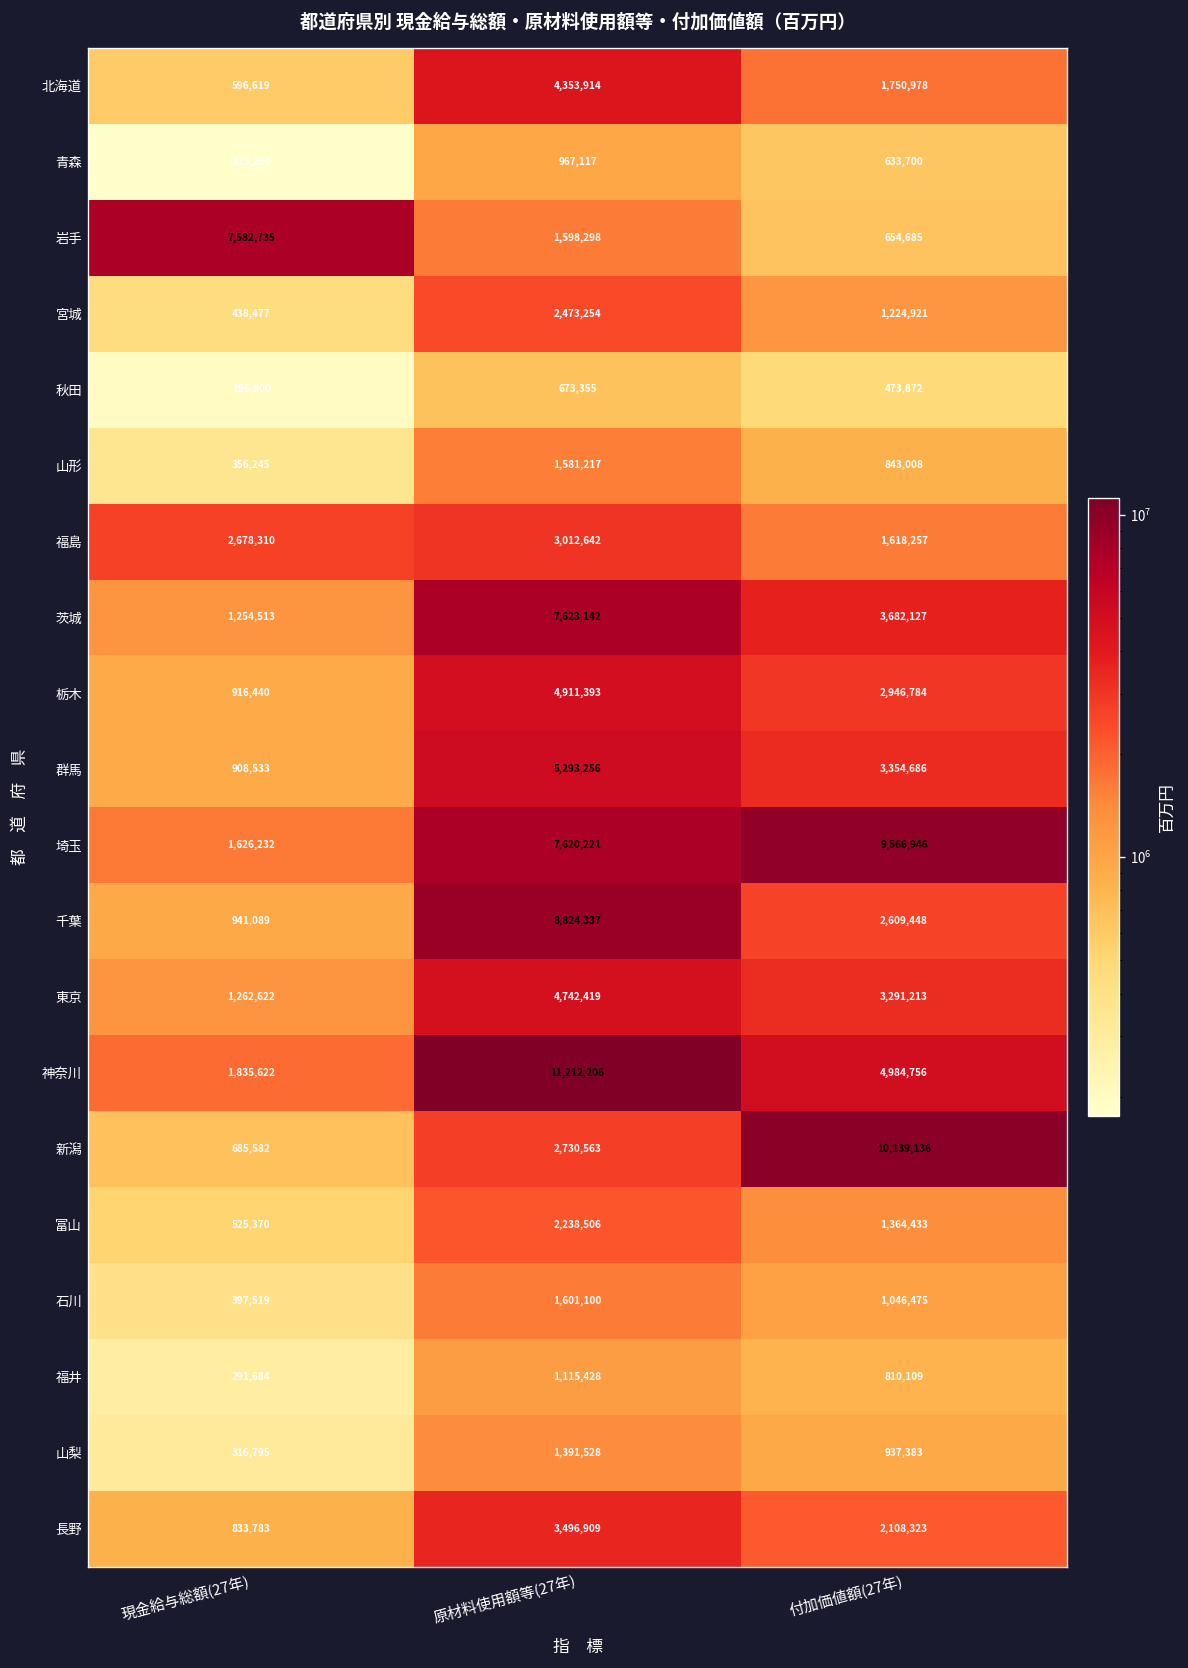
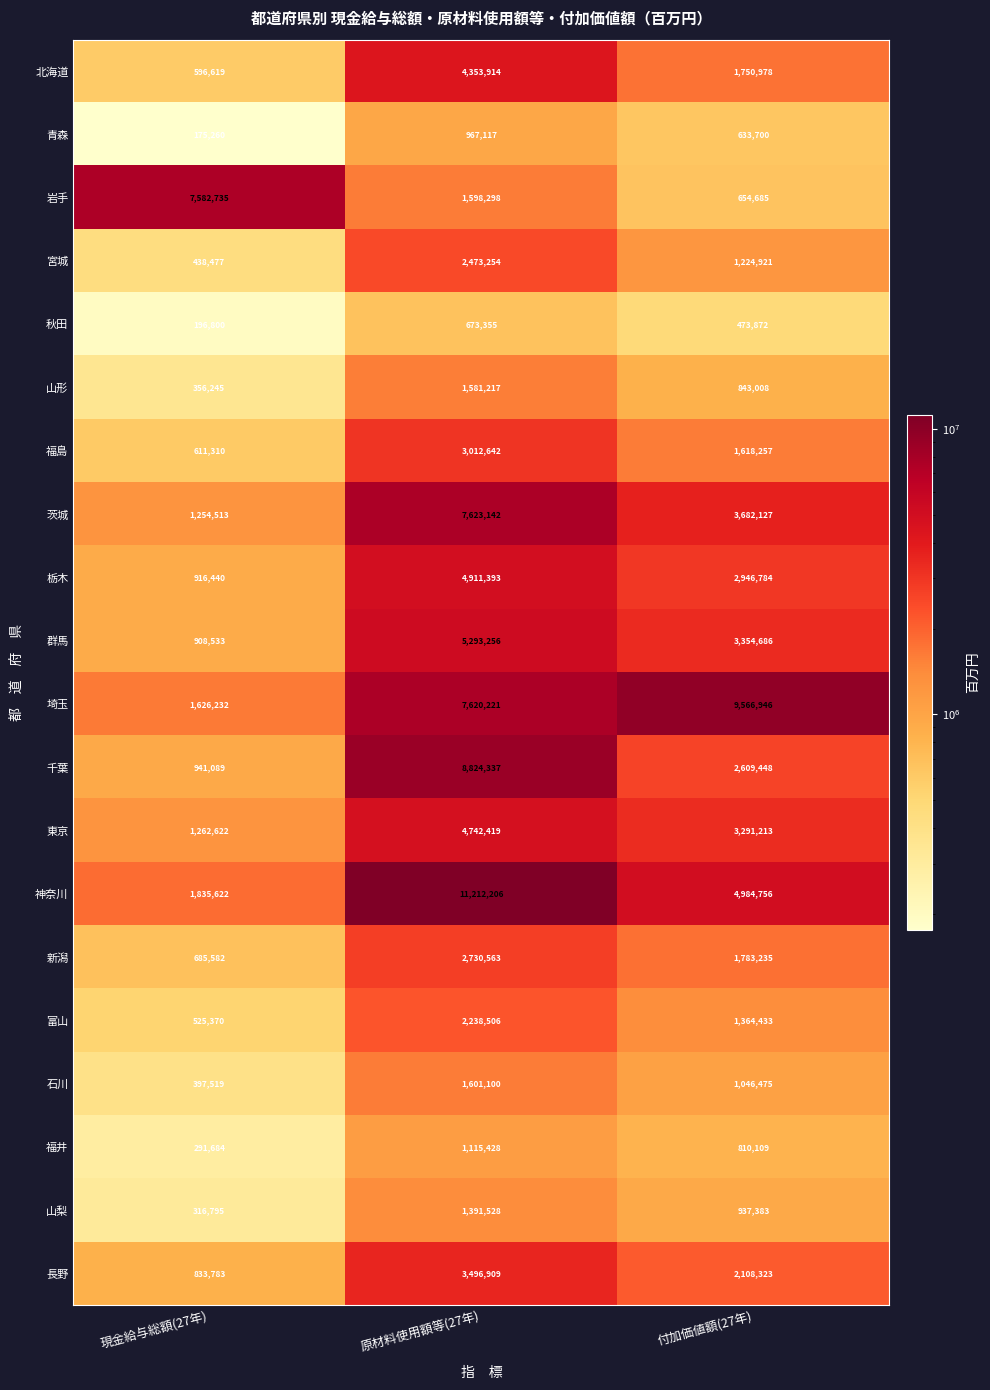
福島, 現金給与総額(27年): 2,678,310 -> 611,310
新潟, 付加価値額(27年): 10,139,136 -> 1,783,235
